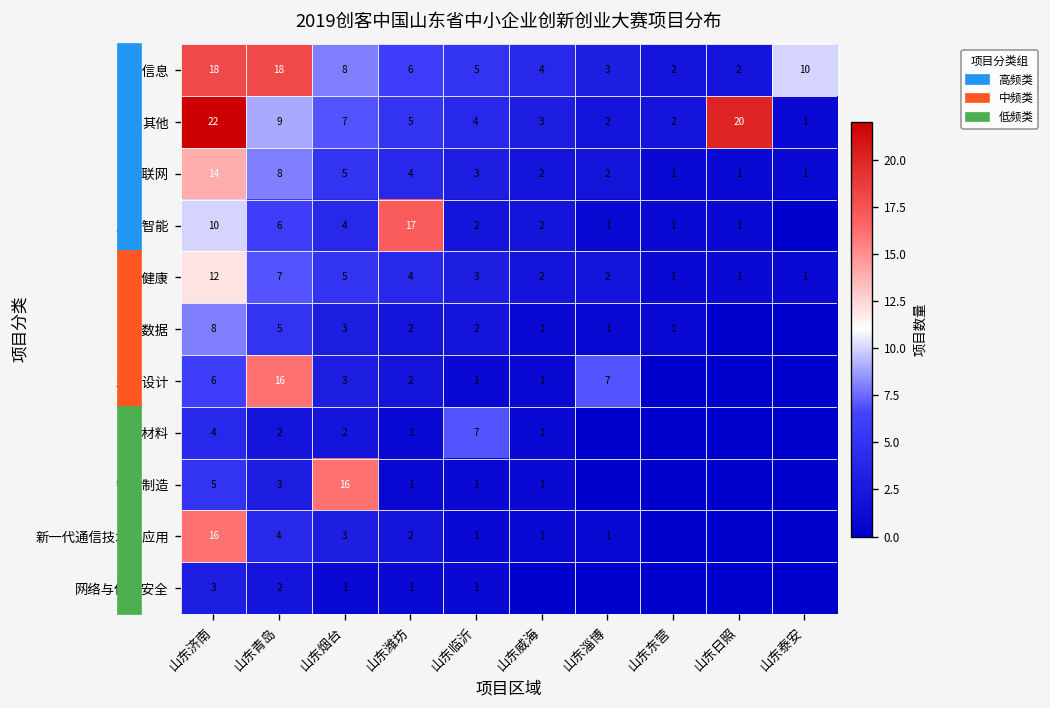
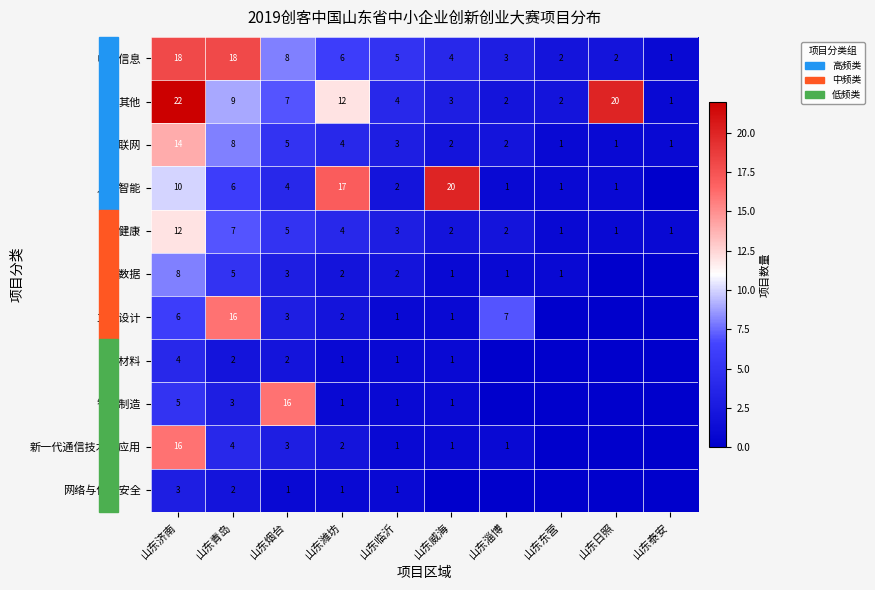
电子信息, 山东泰安: 10 -> 1
其他, 山东潍坊: 5 -> 12
人工智能, 山东威海: 2 -> 20
新材料, 山东临沂: 7 -> 1
